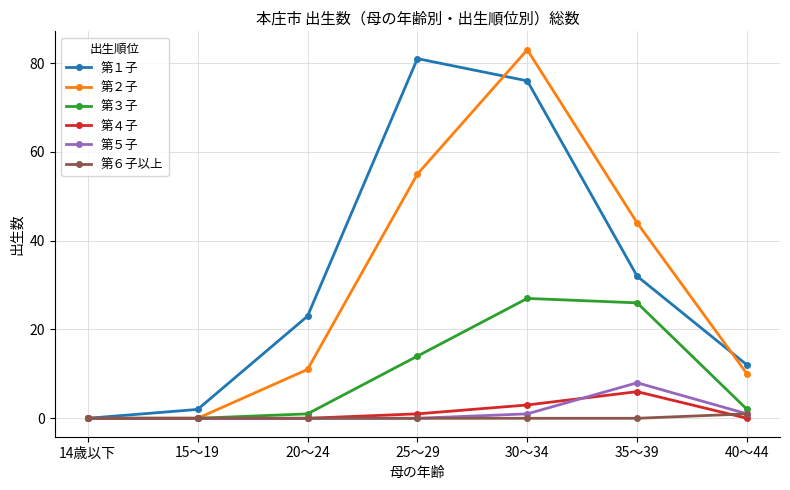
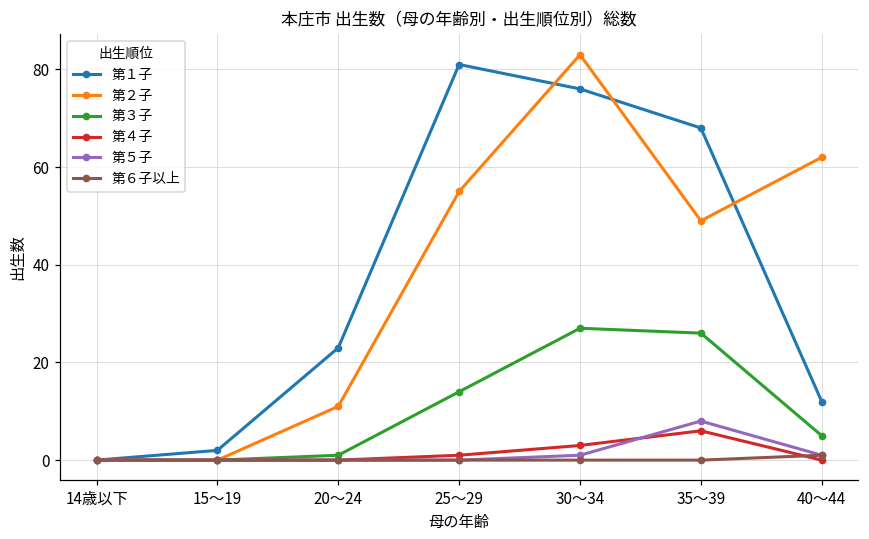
第１子, 35～39: 32 -> 68
第２子, 35～39: 44 -> 49
第２子, 40～44: 10 -> 62
第３子, 40～44: 2 -> 5
